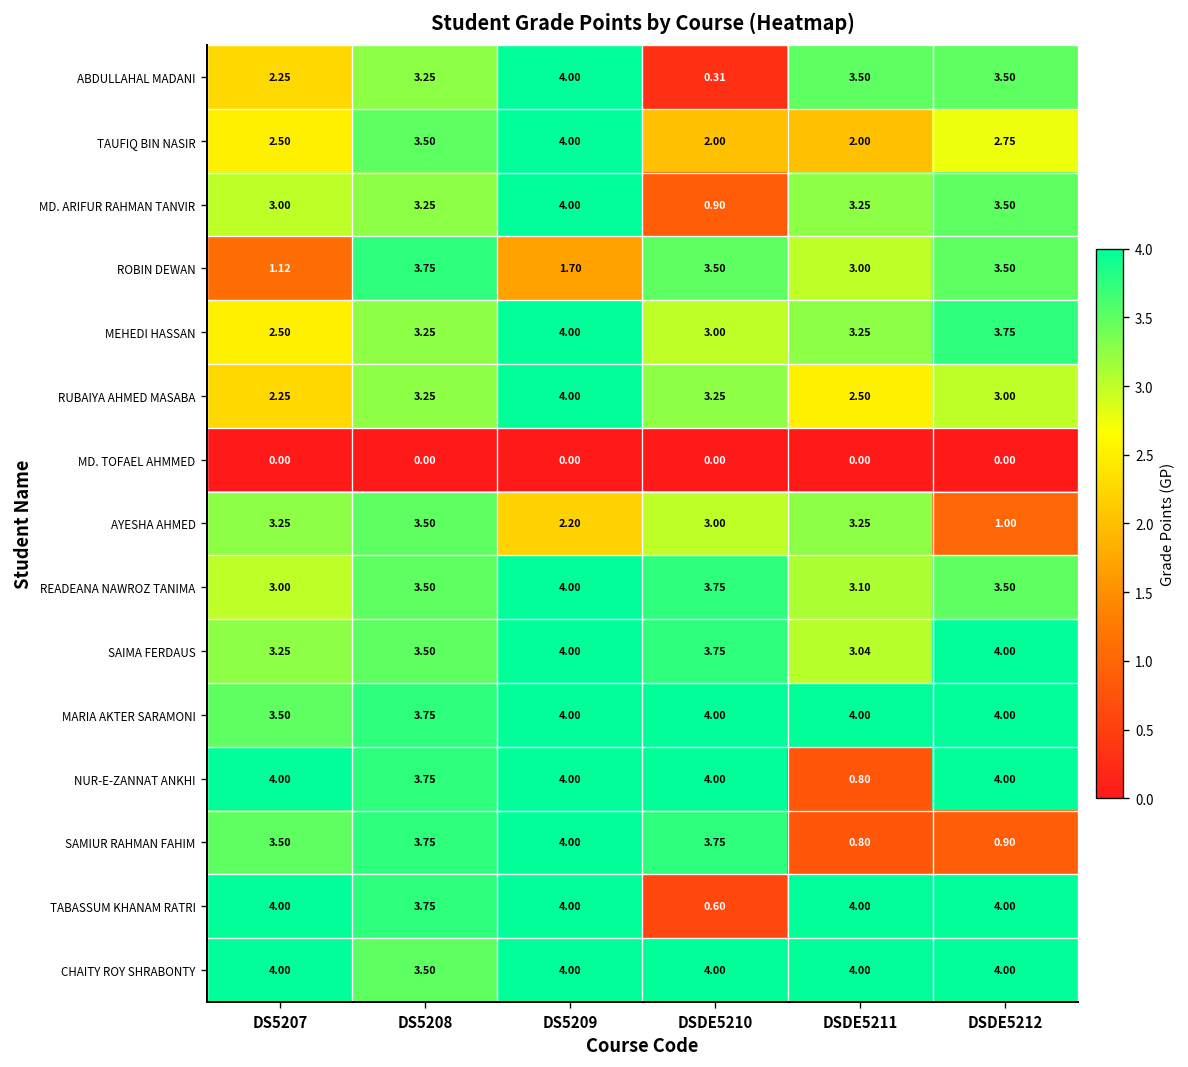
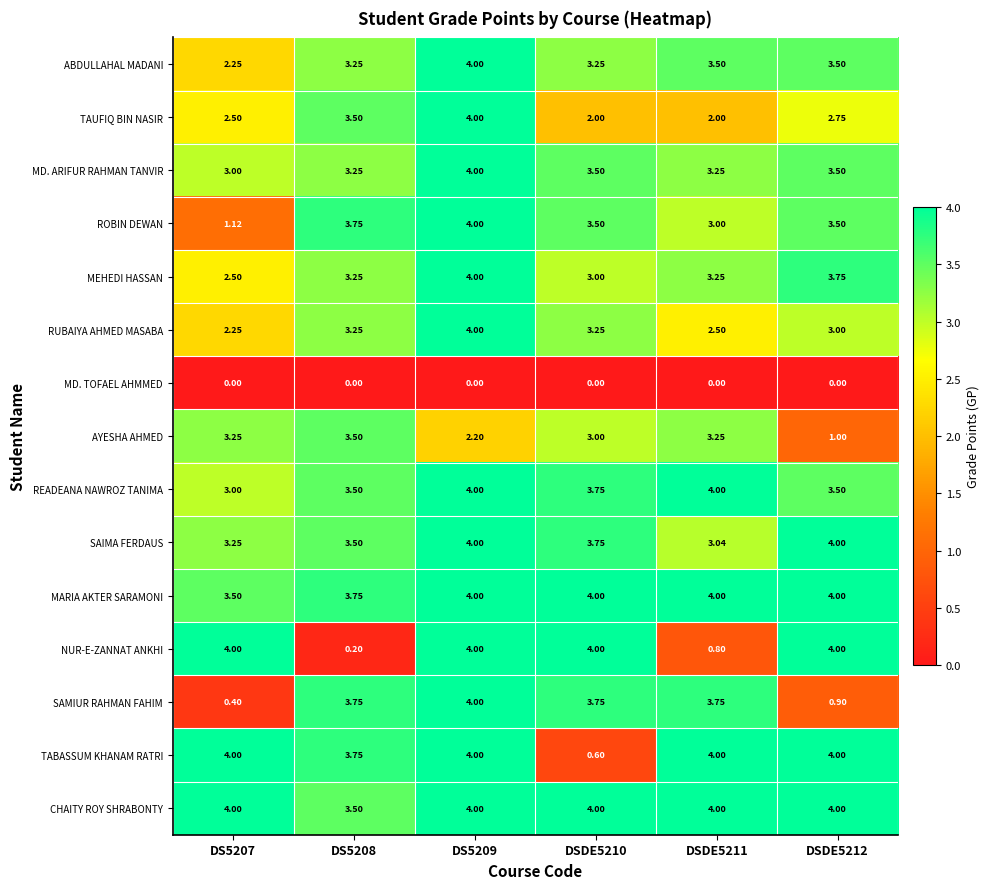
ABDULLAHAL MADANI, DSDE5210: 0.31 -> 3.25
MD. ARIFUR RAHMAN TANVIR, DSDE5210: 0.90 -> 3.50
ROBIN DEWAN, DS5209: 1.70 -> 4.00
READEANA NAWROZ TANIMA, DSDE5211: 3.10 -> 4.00
NUR-E-ZANNAT ANKHI, DS5208: 3.75 -> 0.20
SAMIUR RAHMAN FAHIM, DS5207: 3.50 -> 0.40
SAMIUR RAHMAN FAHIM, DSDE5211: 0.80 -> 3.75
